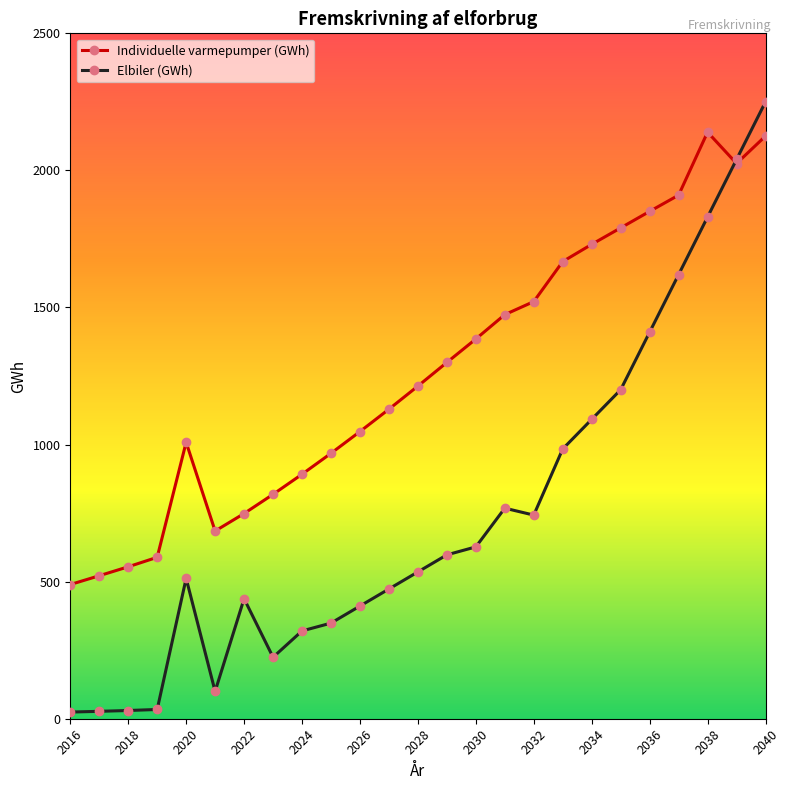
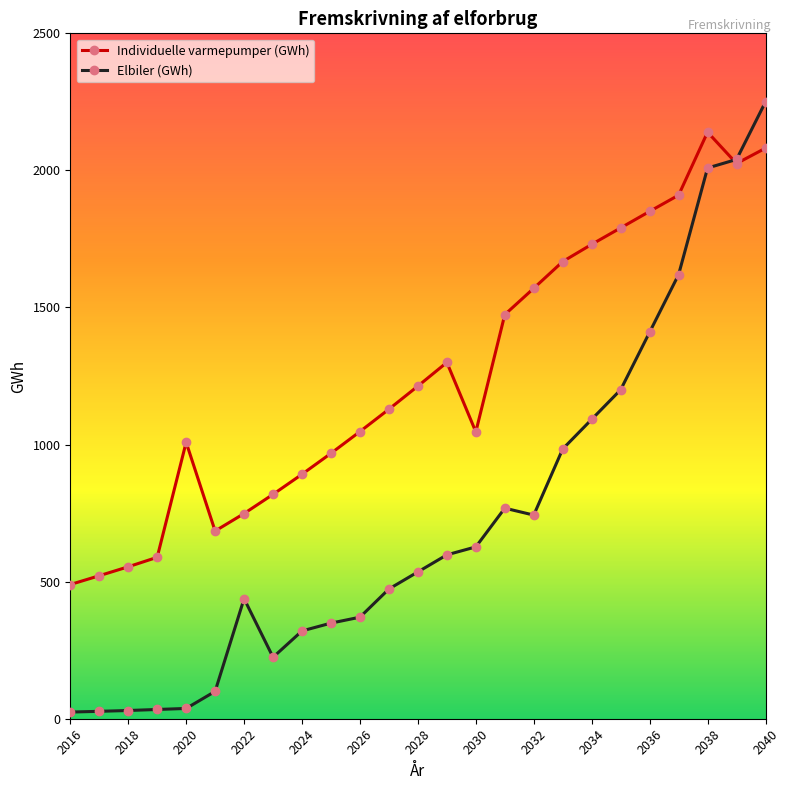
Elbiler (GWh), 2020: 510 -> 40
Elbiler (GWh), 2026: 410 -> 370
Individuelle varmepumper (GWh), 2030: 1390 -> 1050
Individuelle varmepumper (GWh), 2032: 1520 -> 1570
Elbiler (GWh), 2038: 1830 -> 2010
Individuelle varmepumper (GWh), 2040: 2130 -> 2080
